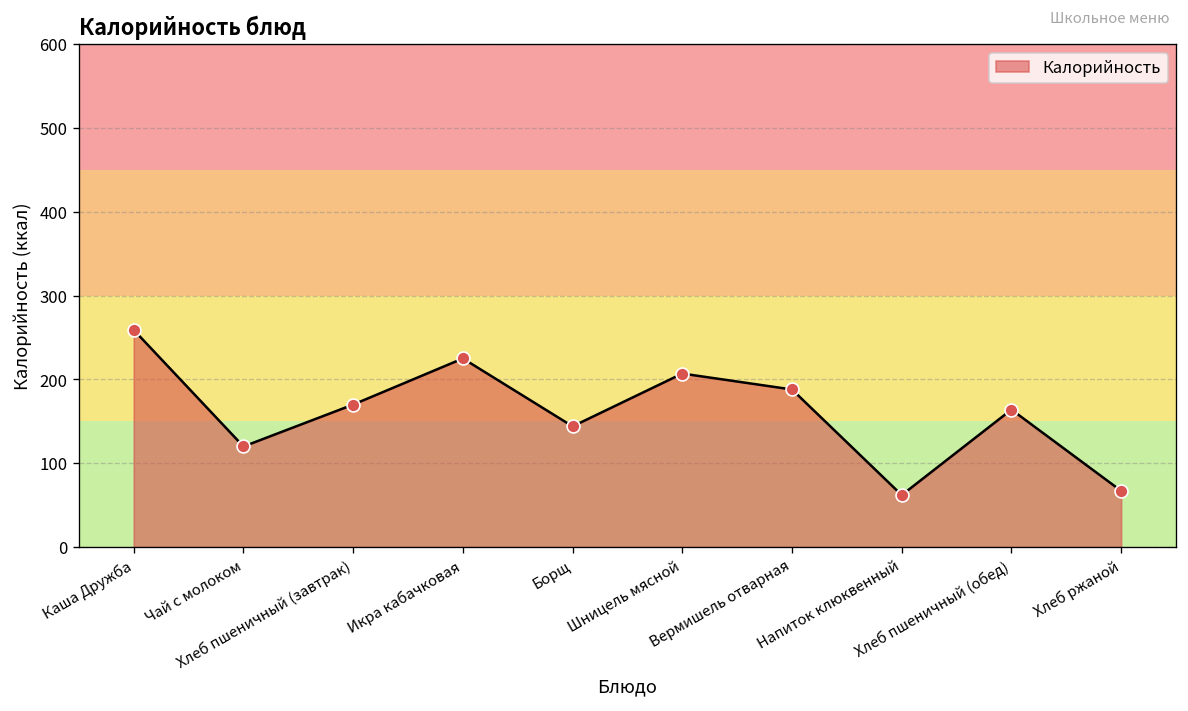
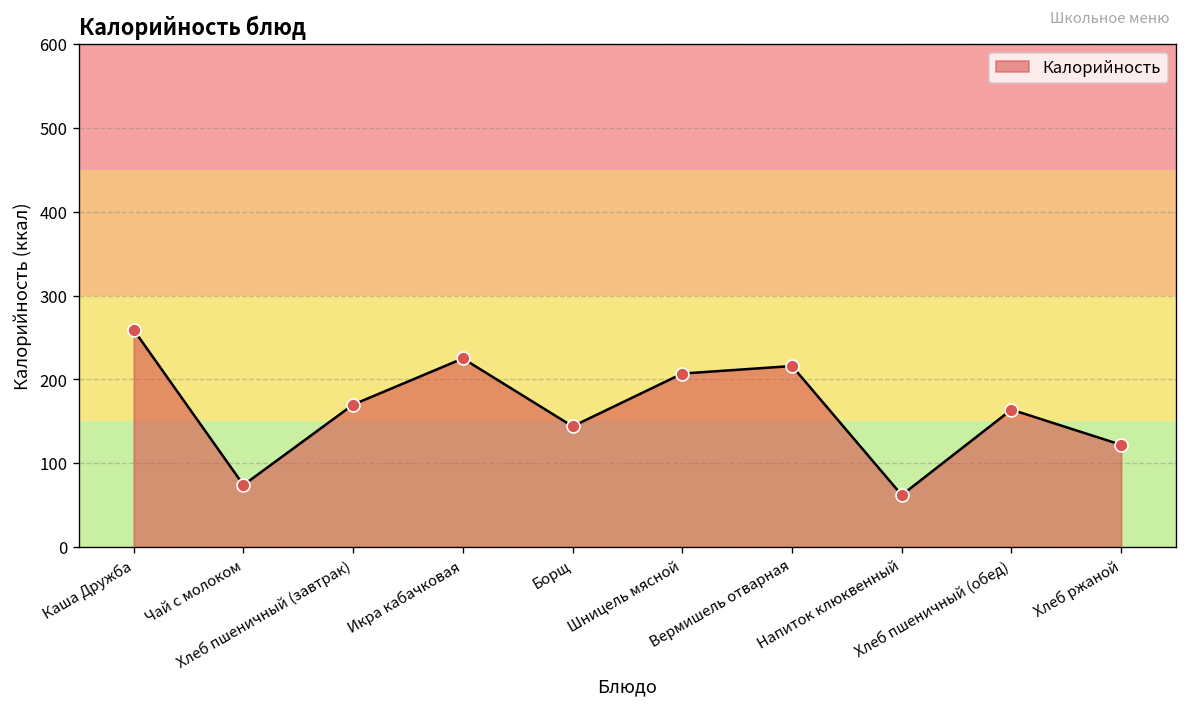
Чай с молоком: 120 -> 70
Вермишель отварная: 190 -> 220
Хлеб ржаной: 70 -> 120
